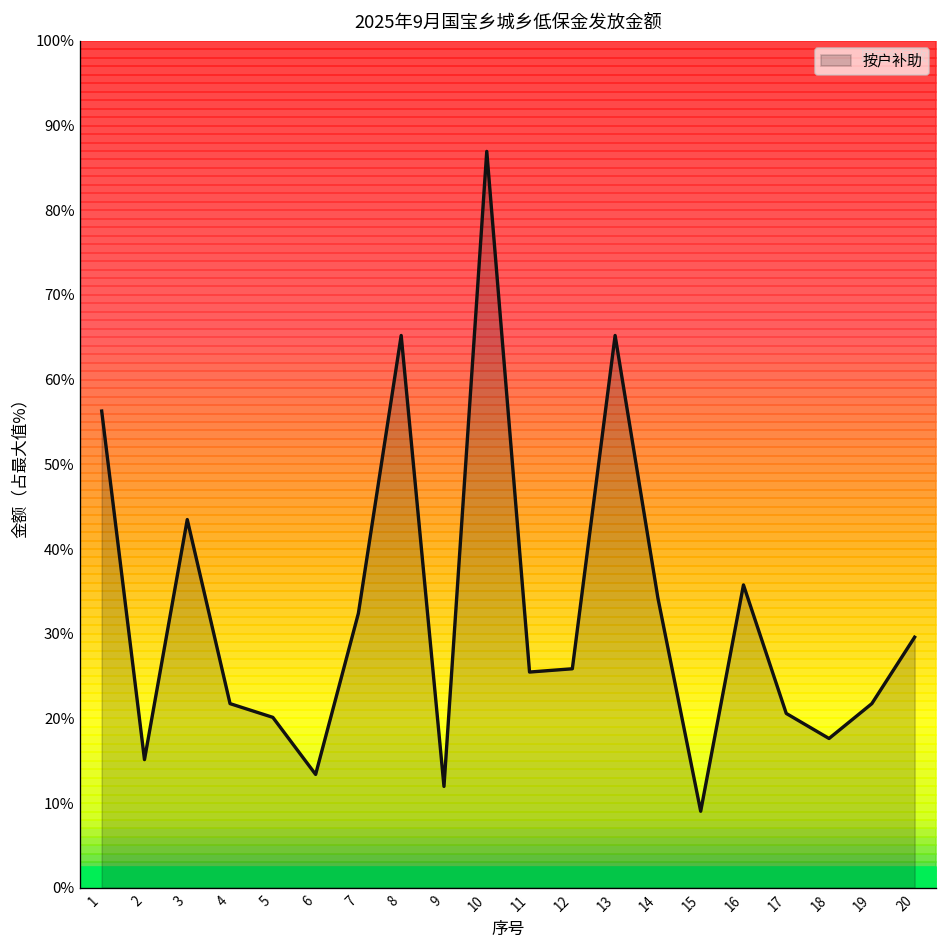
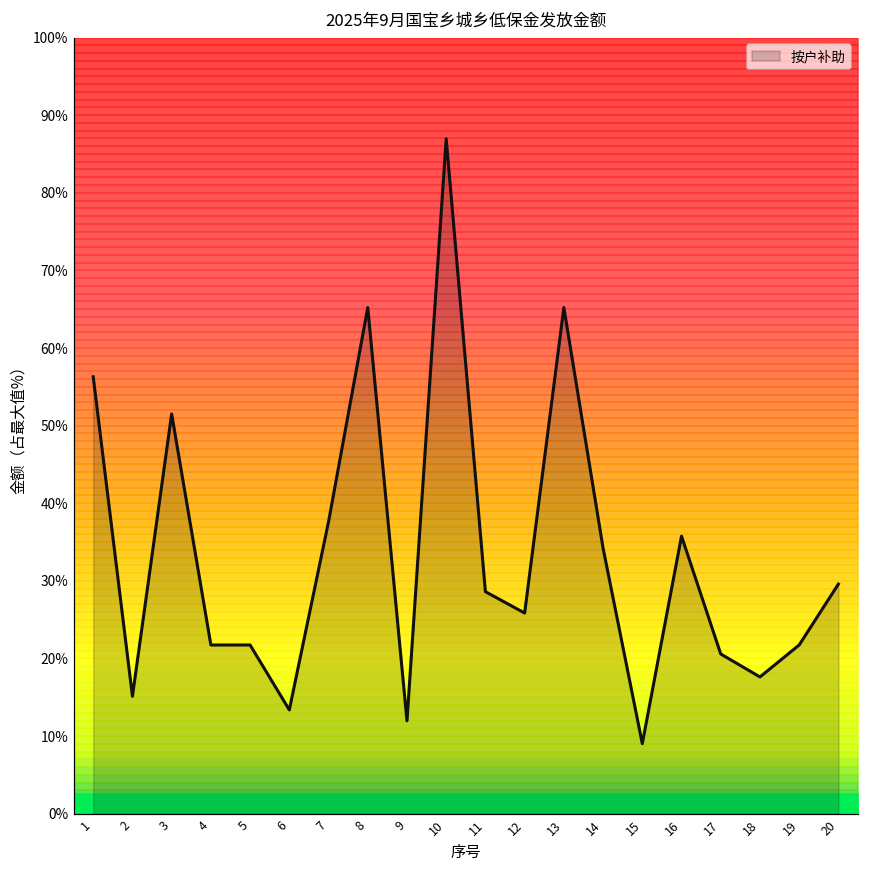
按户补助, 3: 43% -> 52%
按户补助, 5: 20% -> 22%
按户补助, 7: 32% -> 38%
按户补助, 11: 25% -> 29%
